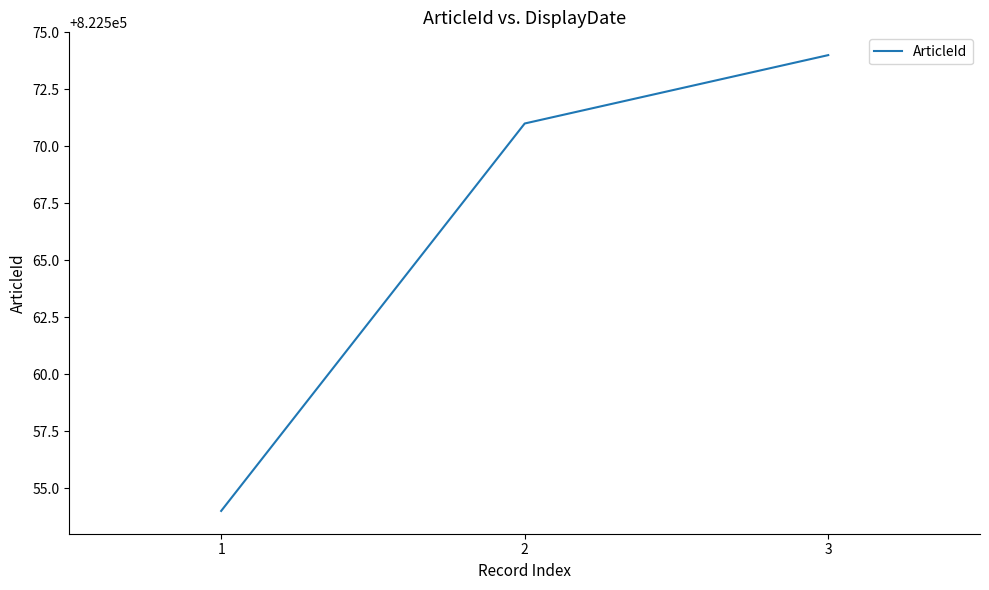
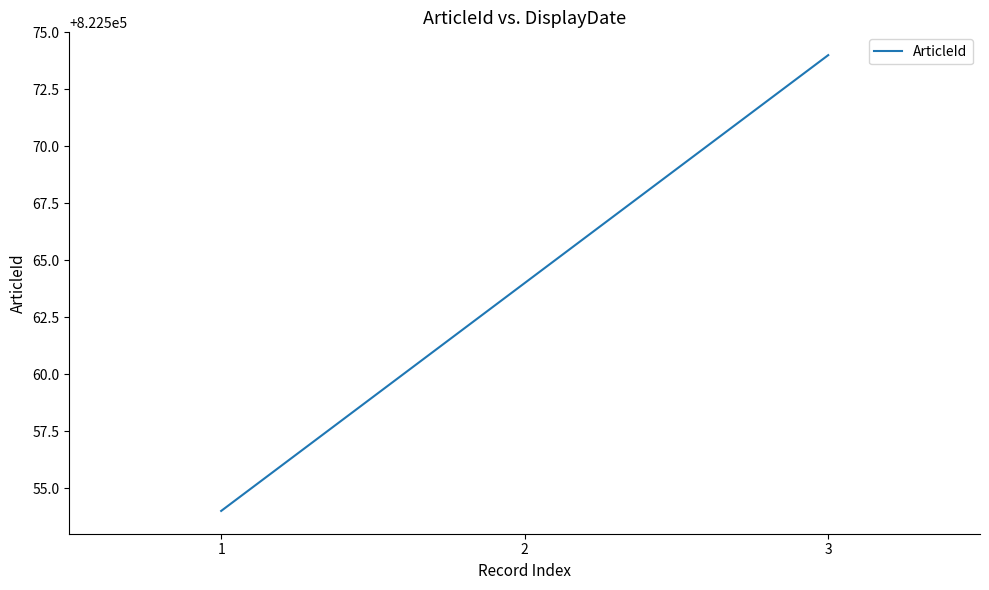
2: 822571 -> 822564
